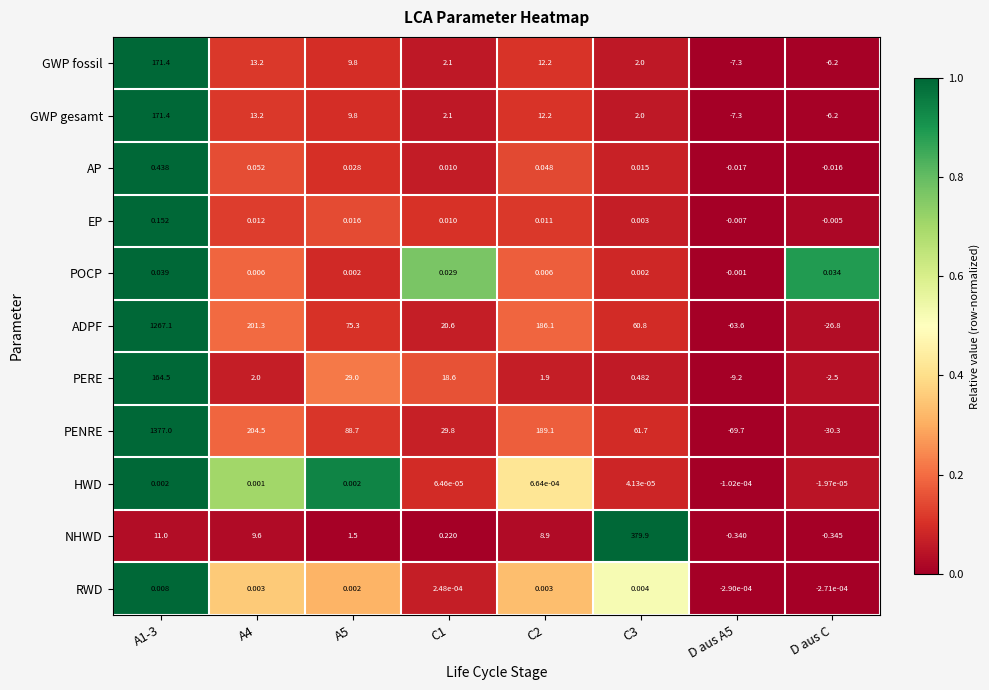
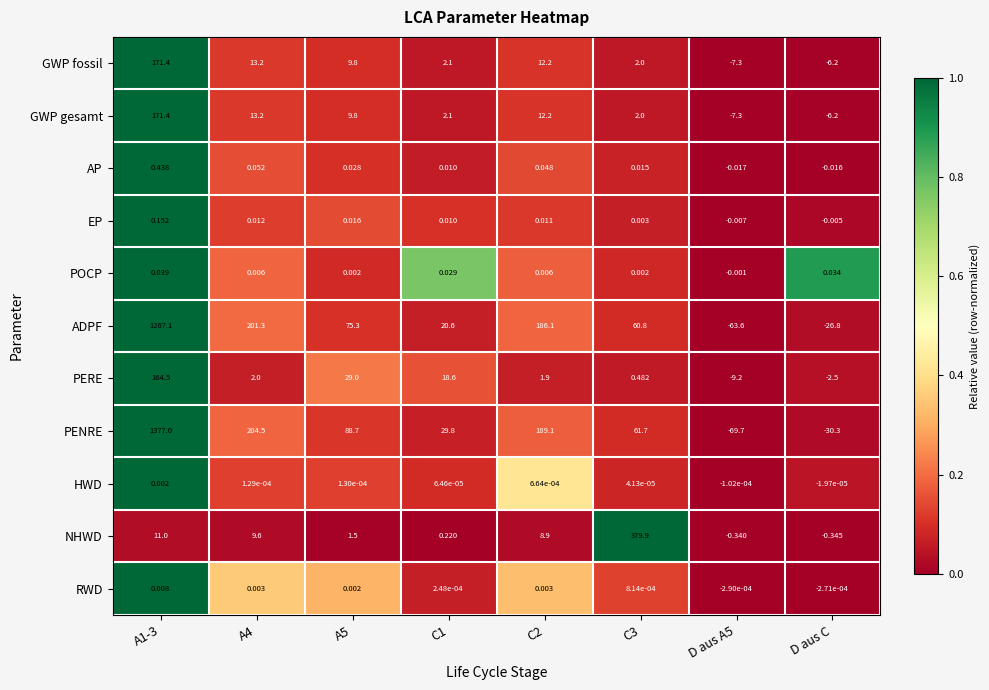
HWD, A4: 0.001 -> 1.29e-04
HWD, A5: 0.002 -> 1.30e-04
RWD, C3: 0.004 -> 8.14e-04
